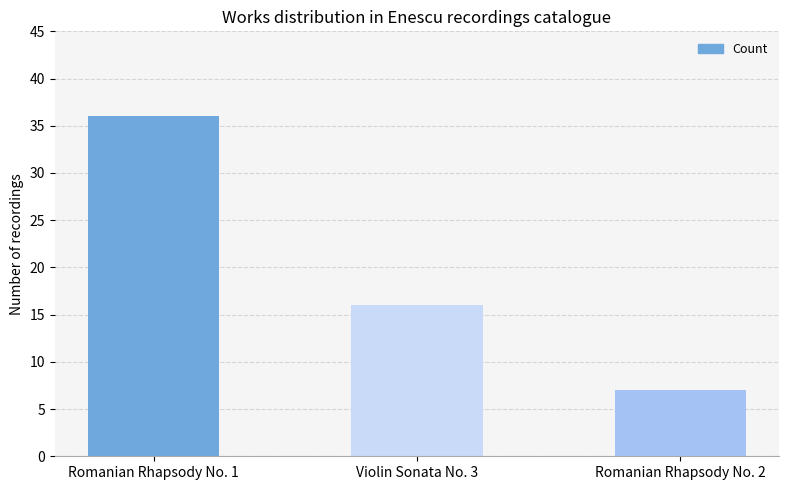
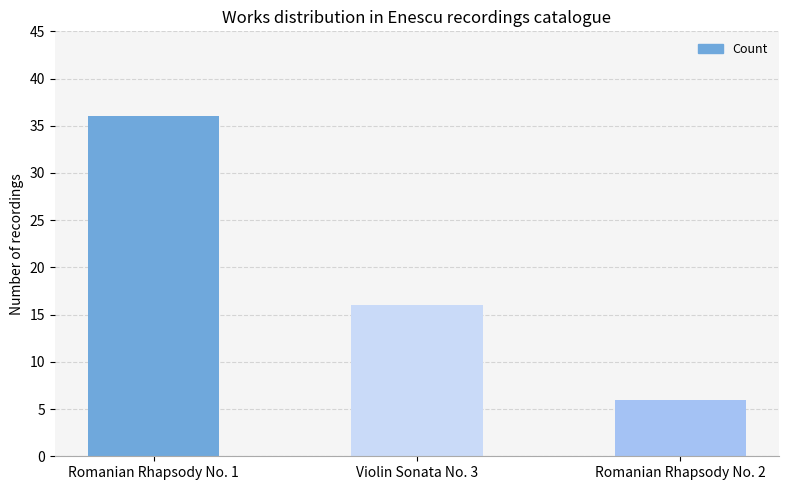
Romanian Rhapsody No. 2: 7 -> 6
